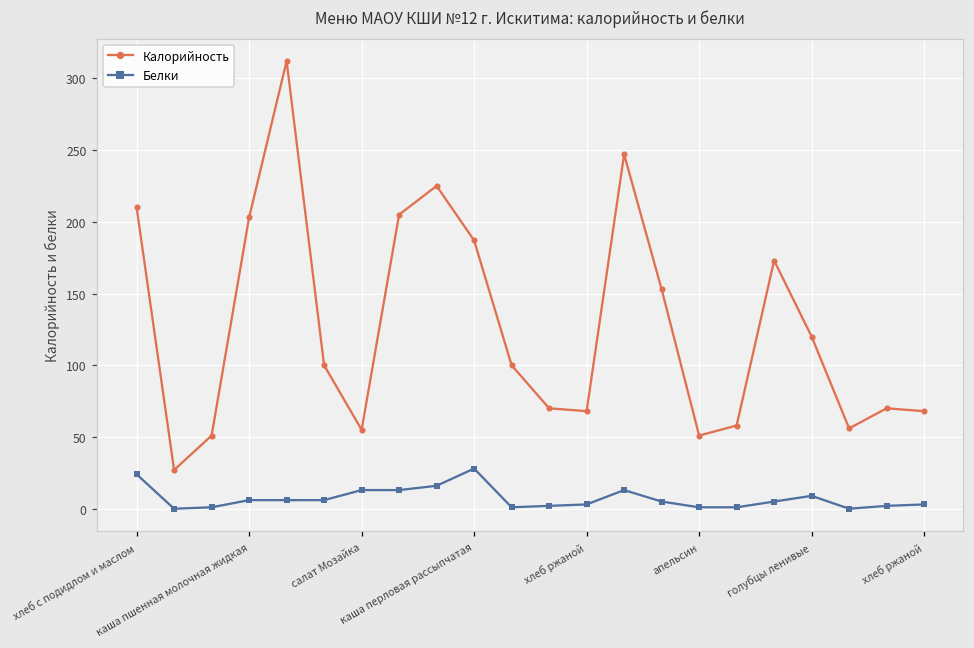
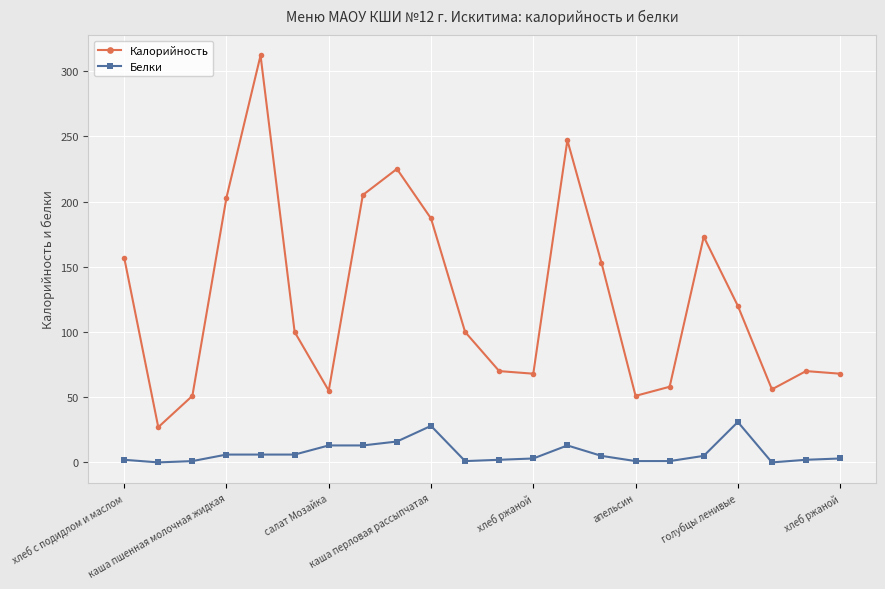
Калорийность, хлеб с подидлом и маслом: 210 -> 157
Белки, хлеб с подидлом и маслом: 24 -> 2
Белки, голубцы ленивые: 9 -> 31
